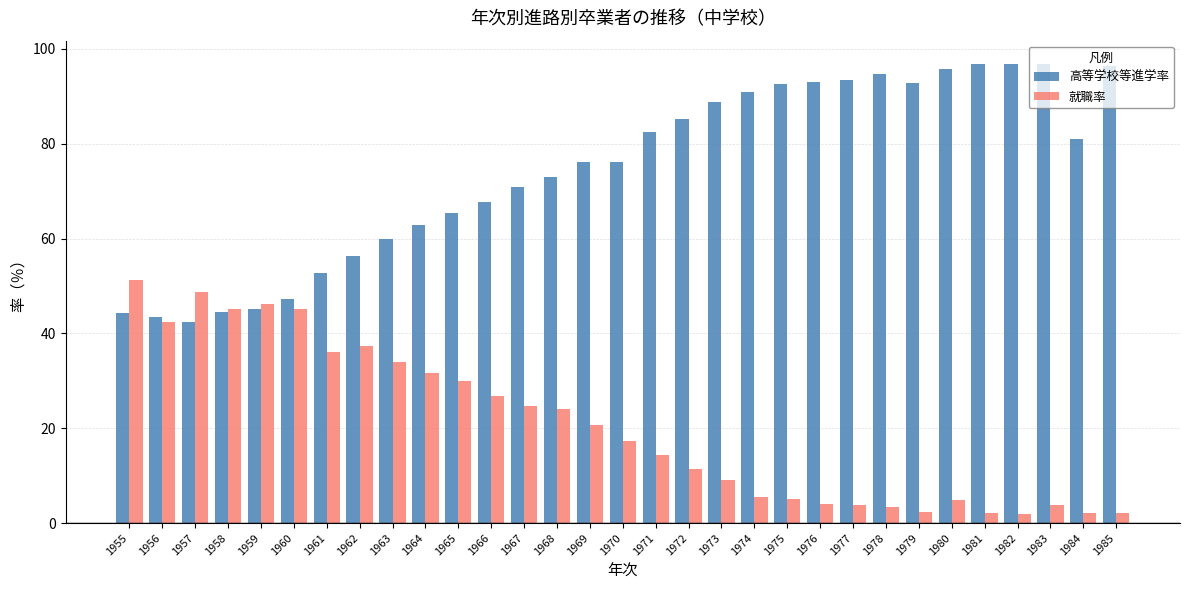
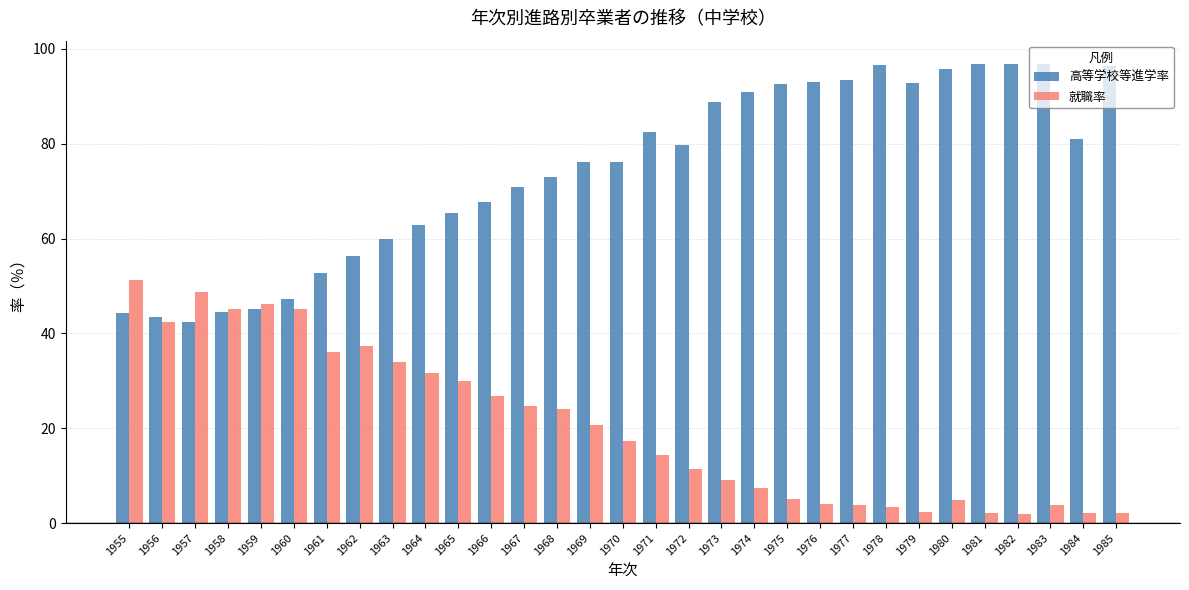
高等学校等進学率, 1972: 85 -> 80
就職率, 1974: 5 -> 7
高等学校等進学率, 1978: 95 -> 97
